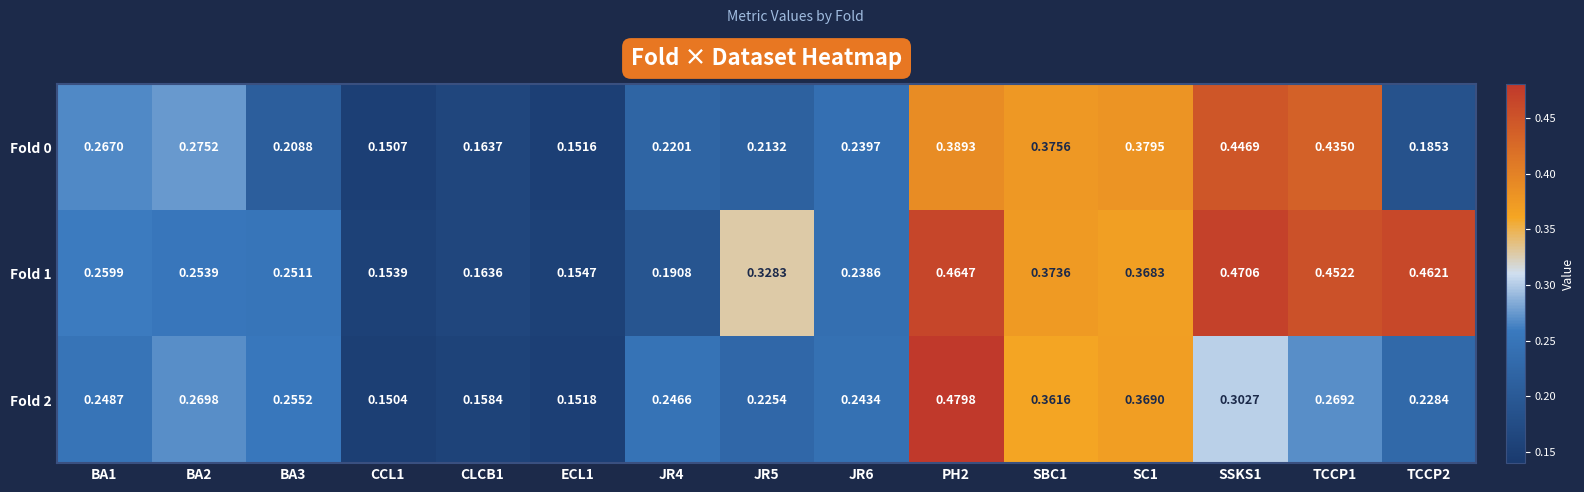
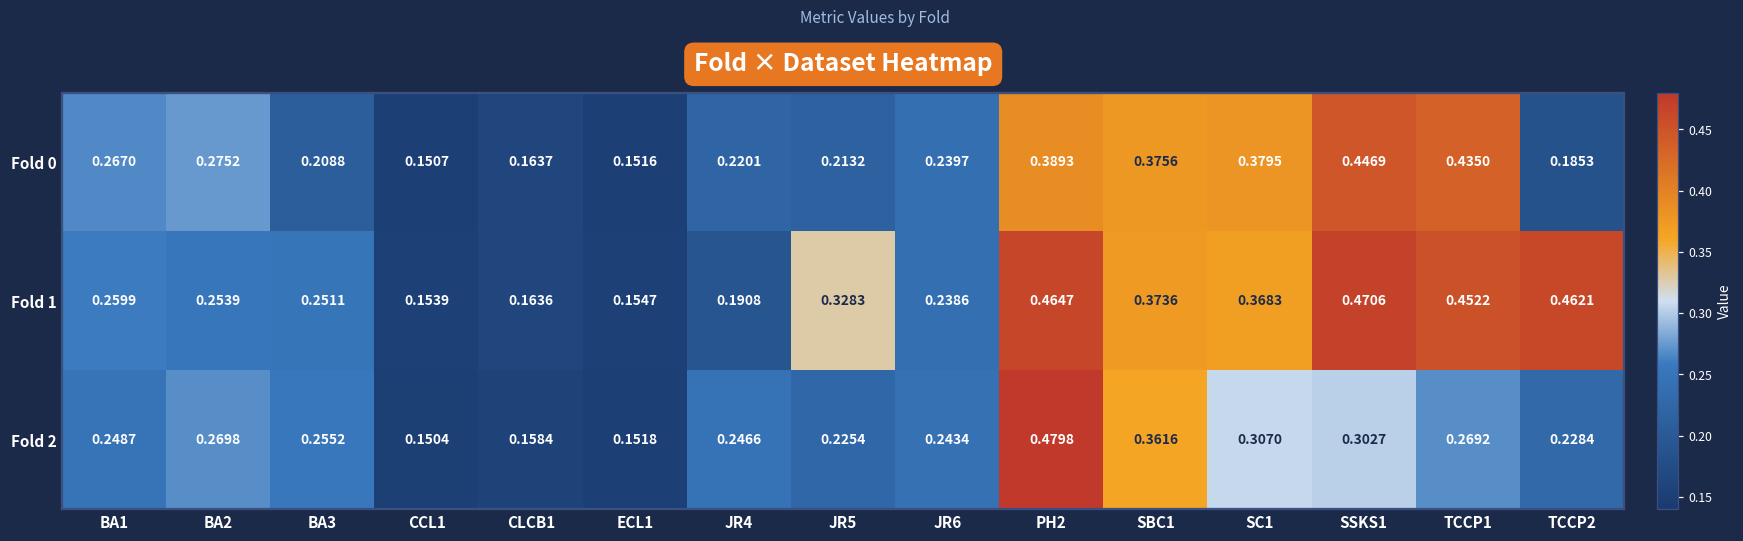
Fold 2, SC1: 0.3690 -> 0.3070
